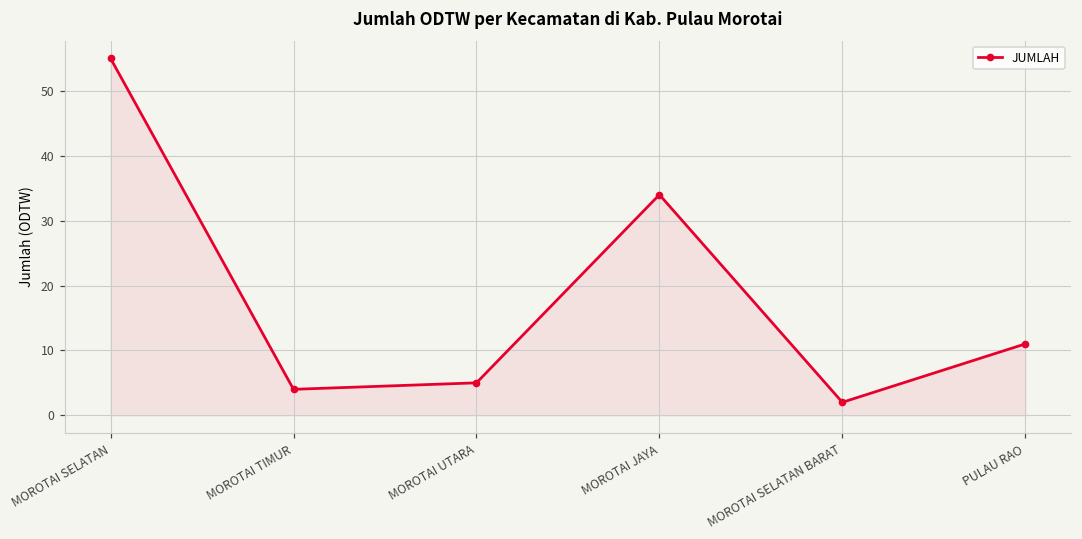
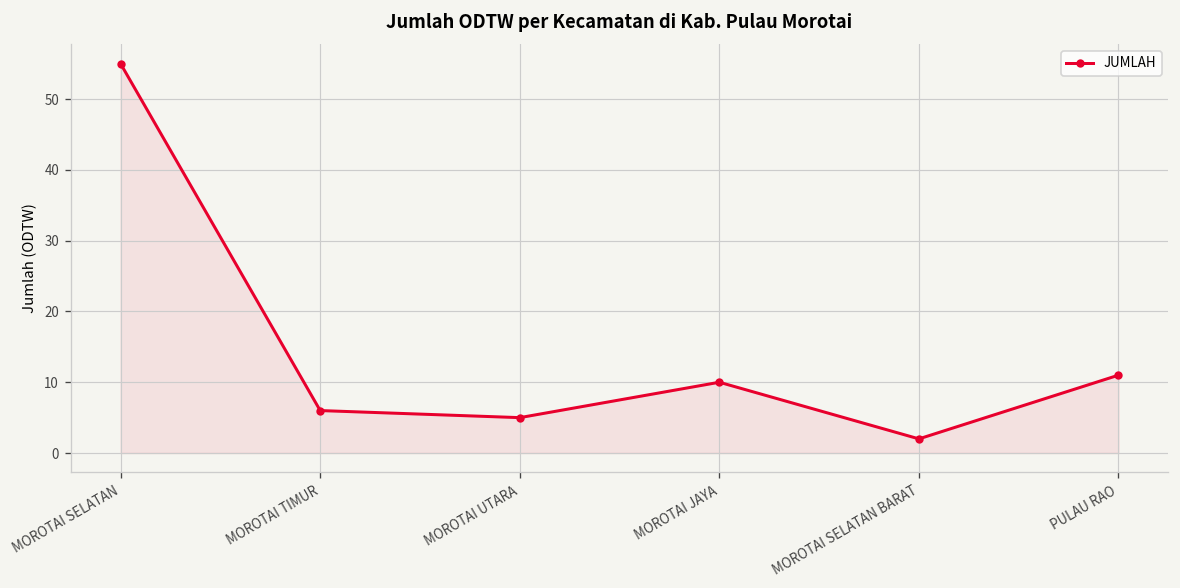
MOROTAI TIMUR: 4 -> 6
MOROTAI JAYA: 34 -> 10
